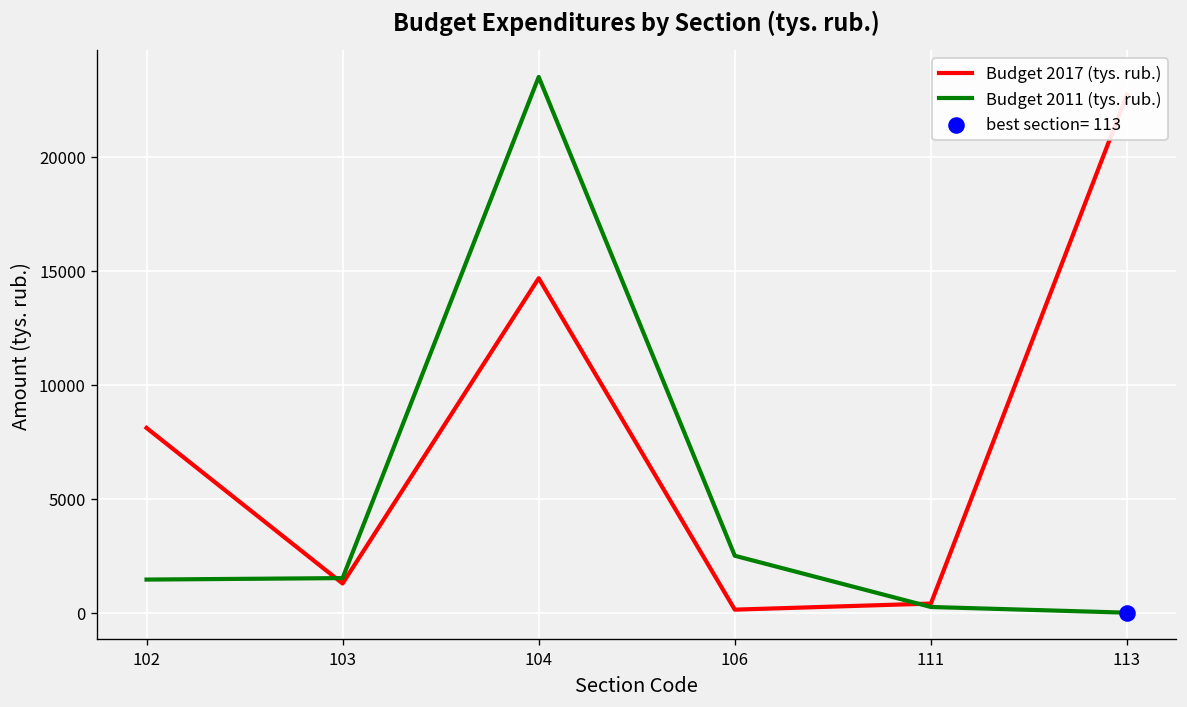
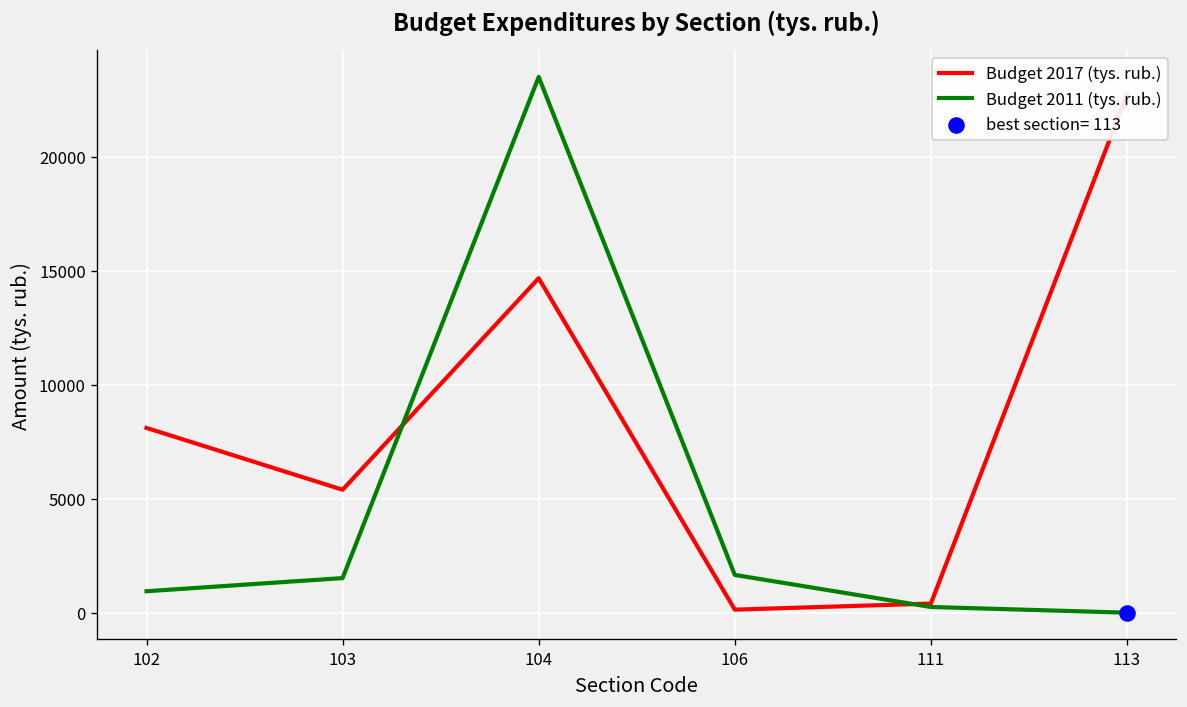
Budget 2011 (tys. rub.), 102: 1500 -> 900
Budget 2017 (tys. rub.), 103: 1300 -> 5400
Budget 2011 (tys. rub.), 106: 2500 -> 1700
